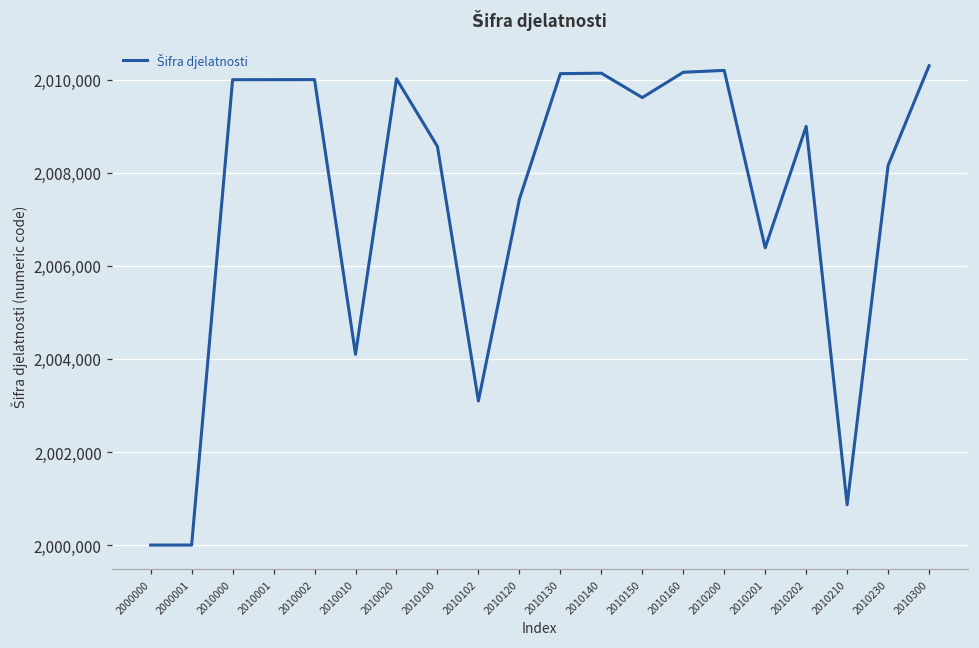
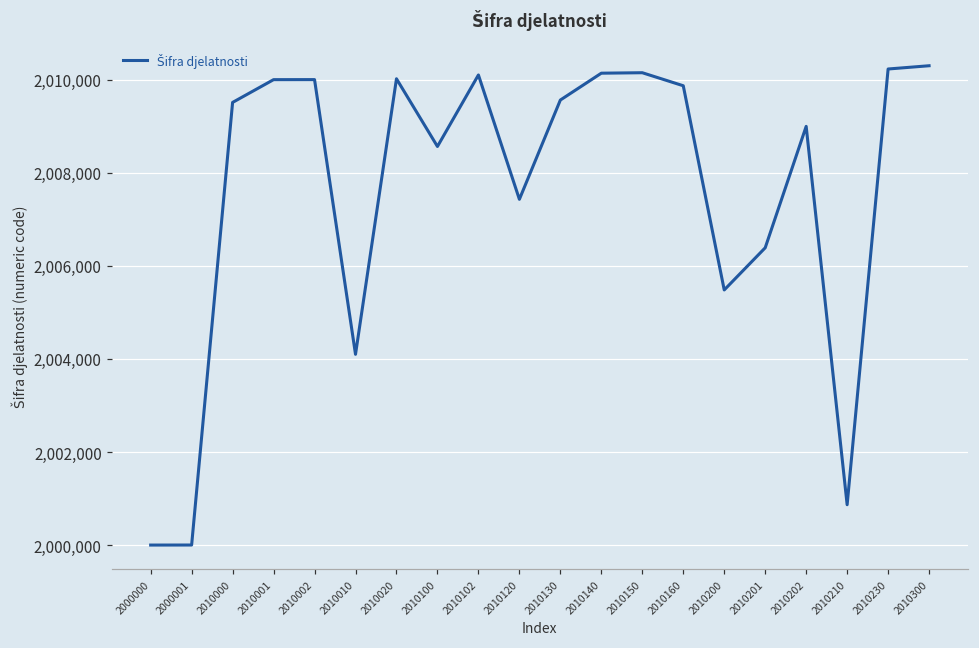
2010000: 2,010,000 -> 2,009,500
2010102: 2,003,100 -> 2,010,100
2010130: 2,010,100 -> 2,009,600
2010150: 2,009,600 -> 2,010,200
2010160: 2,010,200 -> 2,009,900
2010200: 2,010,200 -> 2,005,500
2010230: 2,008,200 -> 2,010,200
